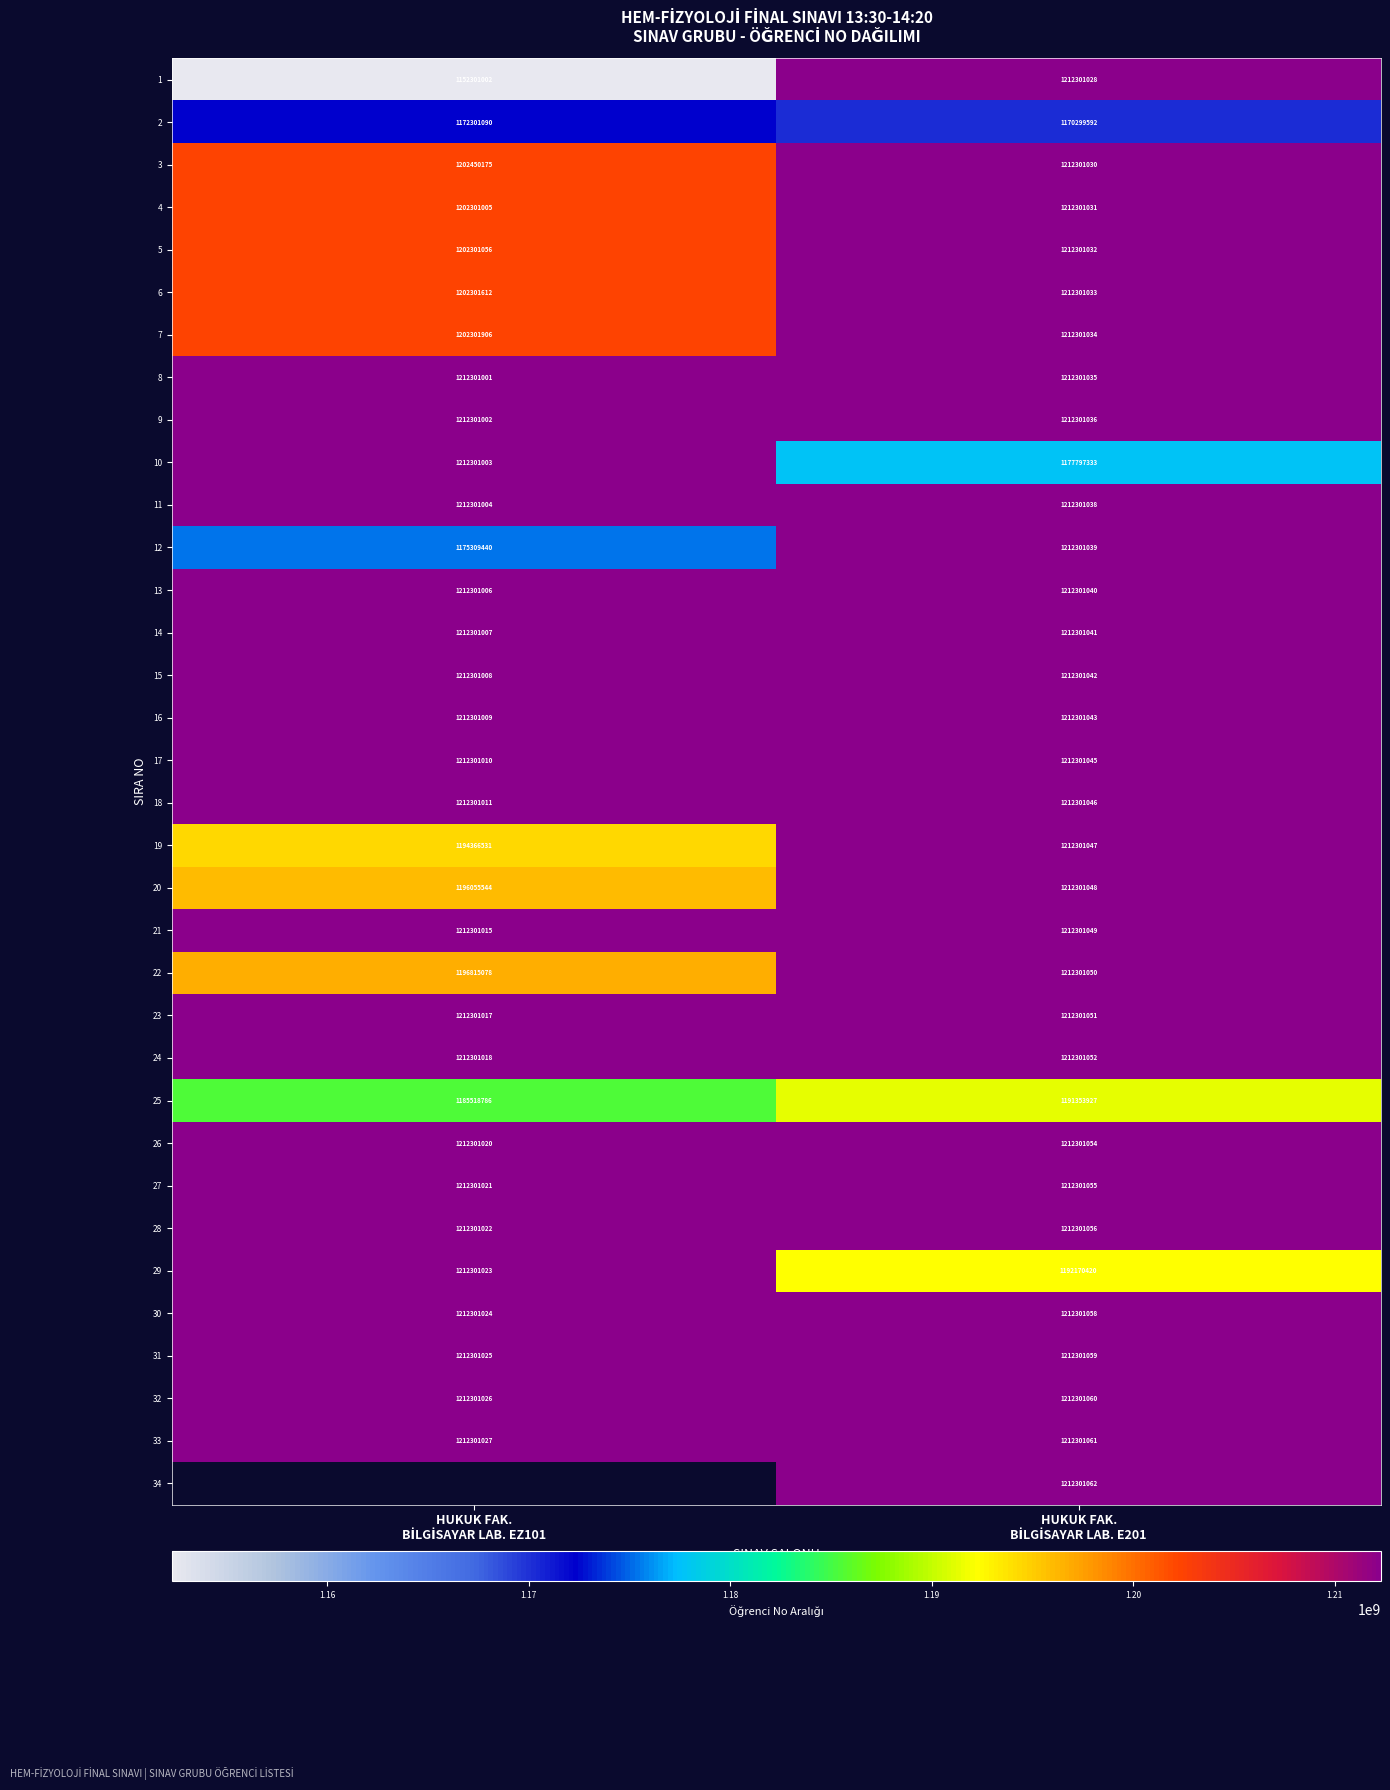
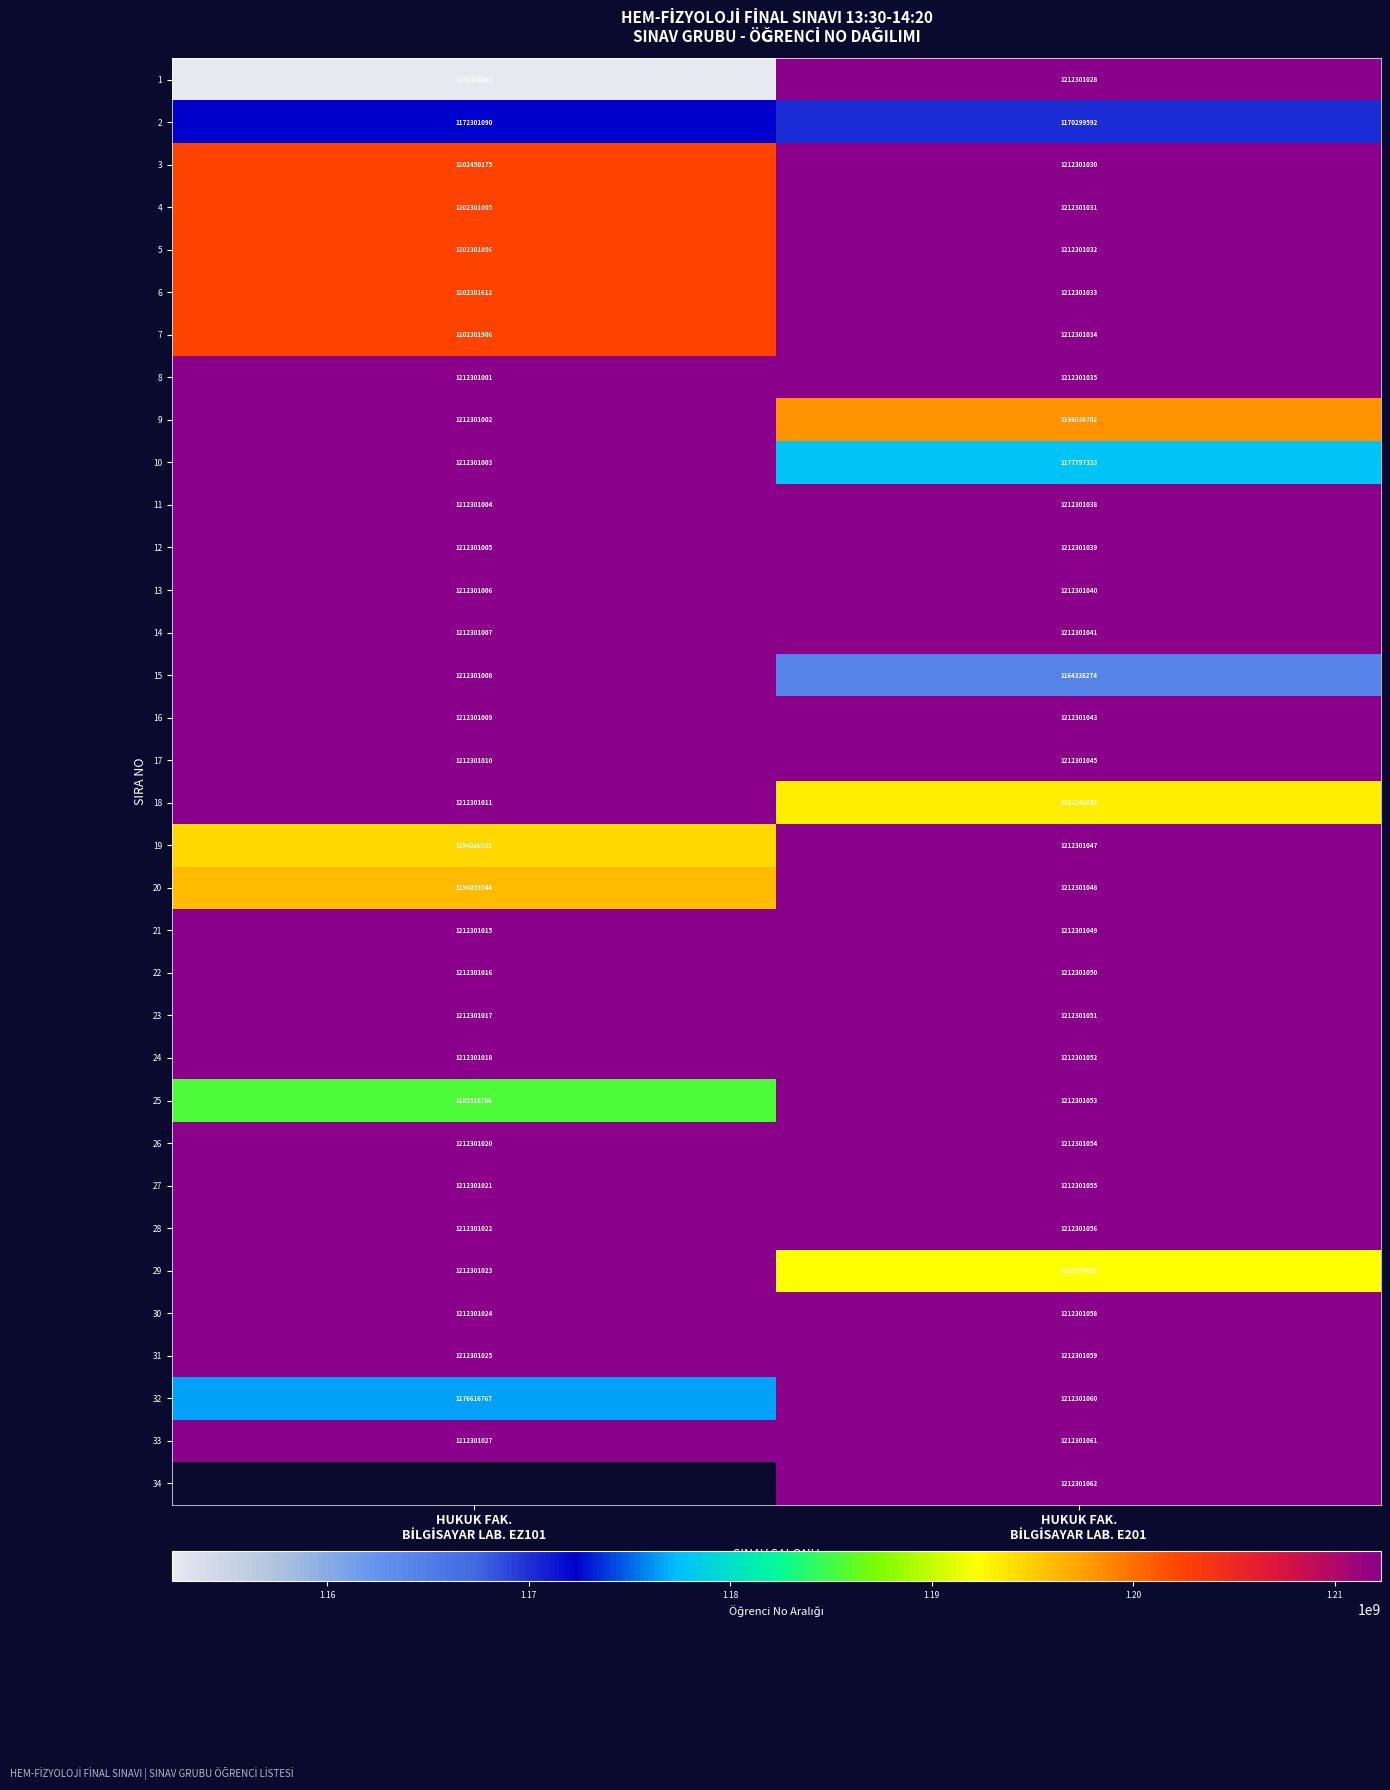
9, HUKUK FAK. BİLGİSAYAR LAB. E201: 1212301036 -> 1198030702
12, HUKUK FAK. BİLGİSAYAR LAB. EZ101: 1175309440 -> 1212301005
15, HUKUK FAK. BİLGİSAYAR LAB. E201: 1212301042 -> 1164338274
18, HUKUK FAK. BİLGİSAYAR LAB. E201: 1212301046 -> 1193243458
22, HUKUK FAK. BİLGİSAYAR LAB. EZ101: 1196815078 -> 1212301016
25, HUKUK FAK. BİLGİSAYAR LAB. E201: 1191353927 -> 1212301053
32, HUKUK FAK. BİLGİSAYAR LAB. EZ101: 1212301026 -> 1176616767
